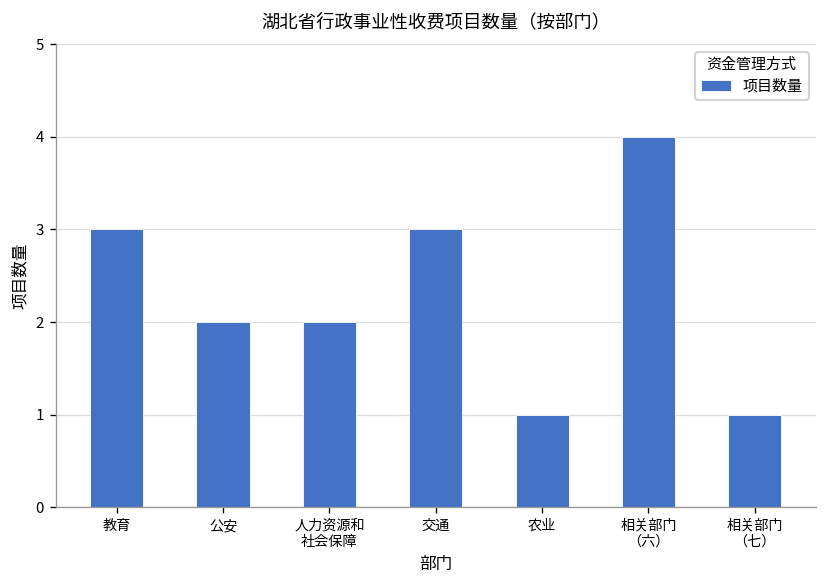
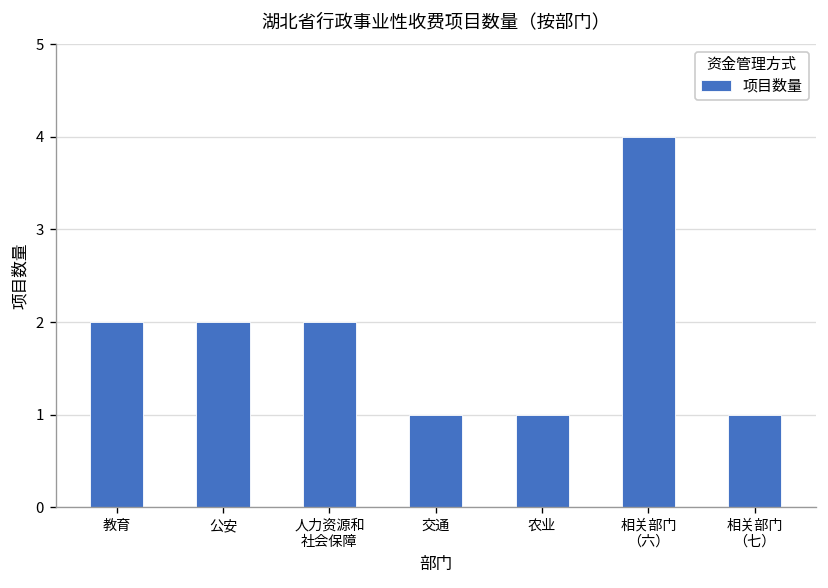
教育: 3 -> 2
交通: 3 -> 1
